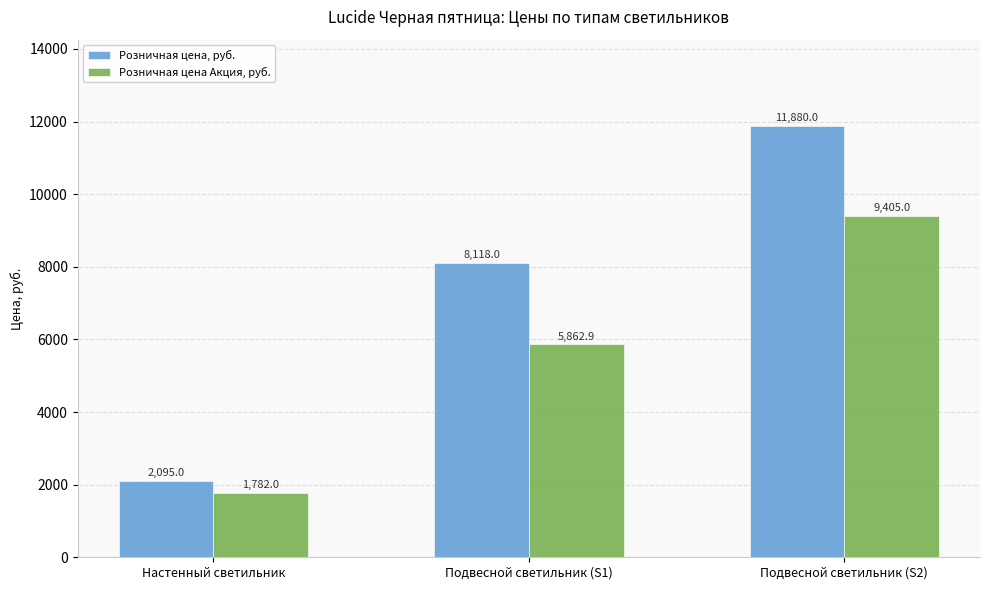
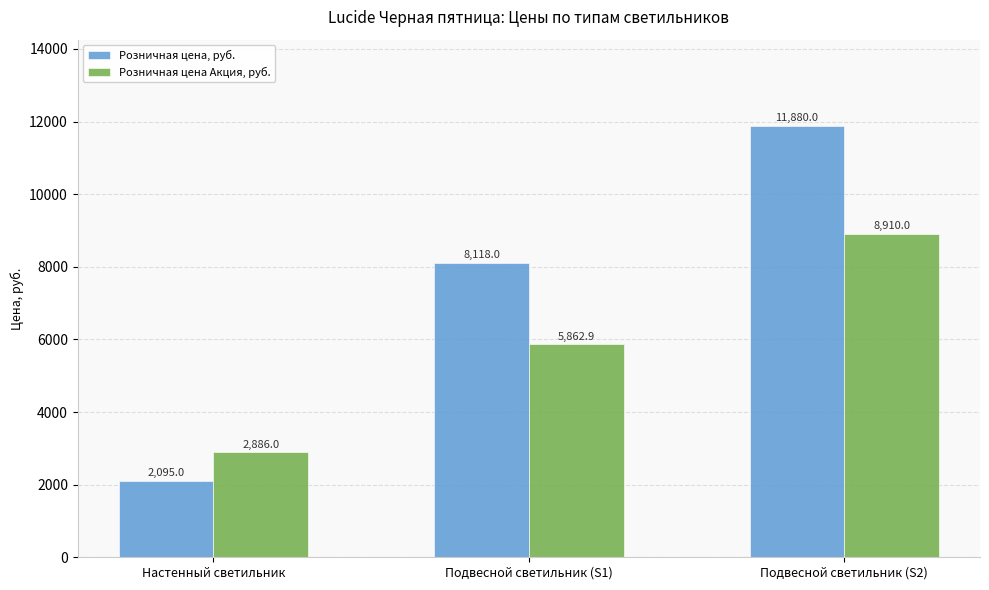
Розничная цена Акция, руб., Настенный светильник: 1,782.0 -> 2,886.0
Розничная цена Акция, руб., Подвесной светильник (S2): 9,405.0 -> 8,910.0
